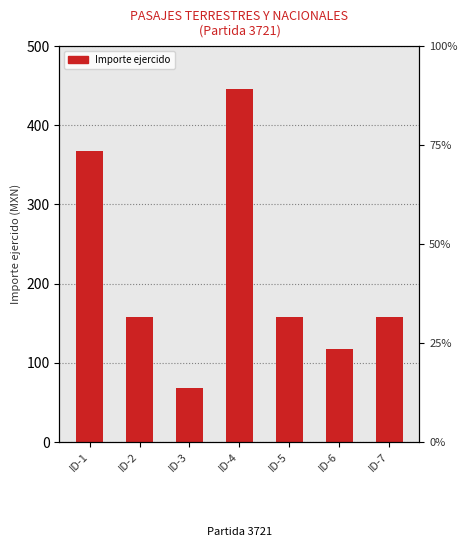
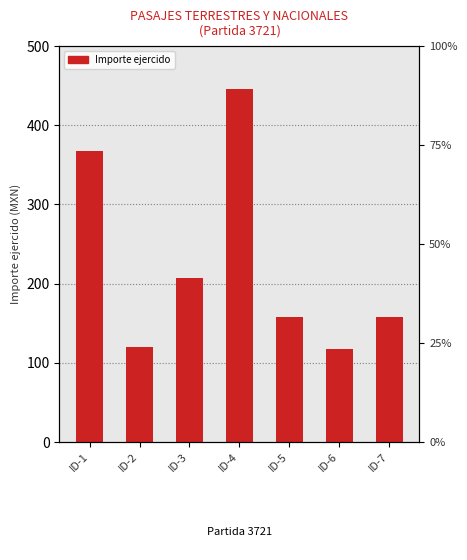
ID-2: 160 -> 120
ID-3: 70 -> 210
